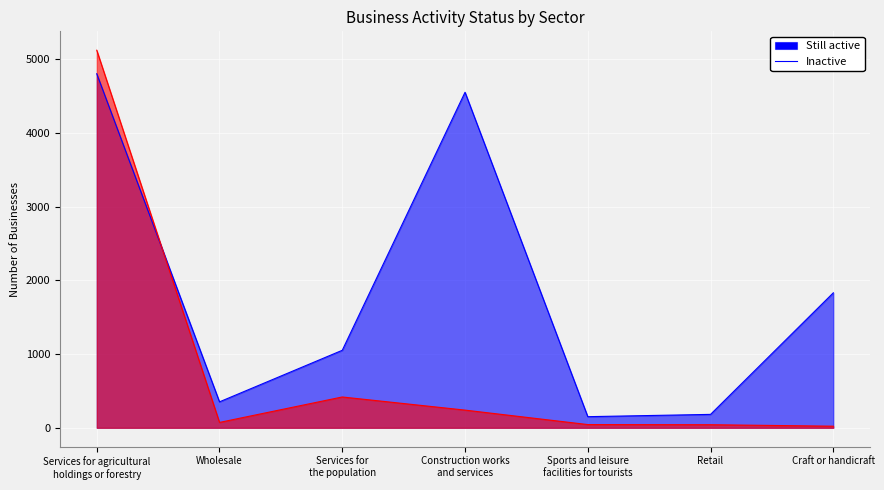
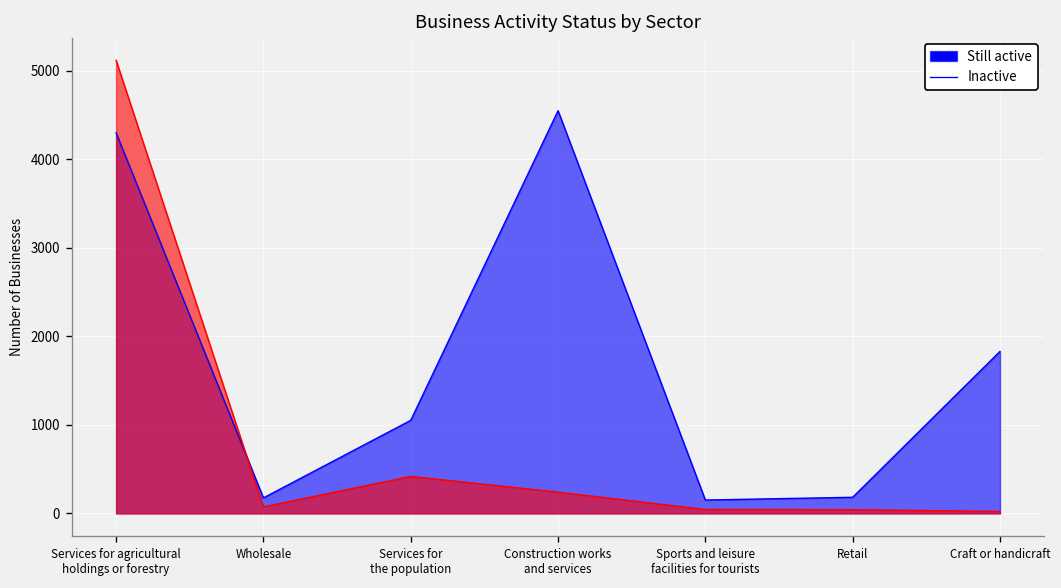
Still active, Services for agricultural holdings or forestry: 4800 -> 4300
Still active, Wholesale: 400 -> 200
